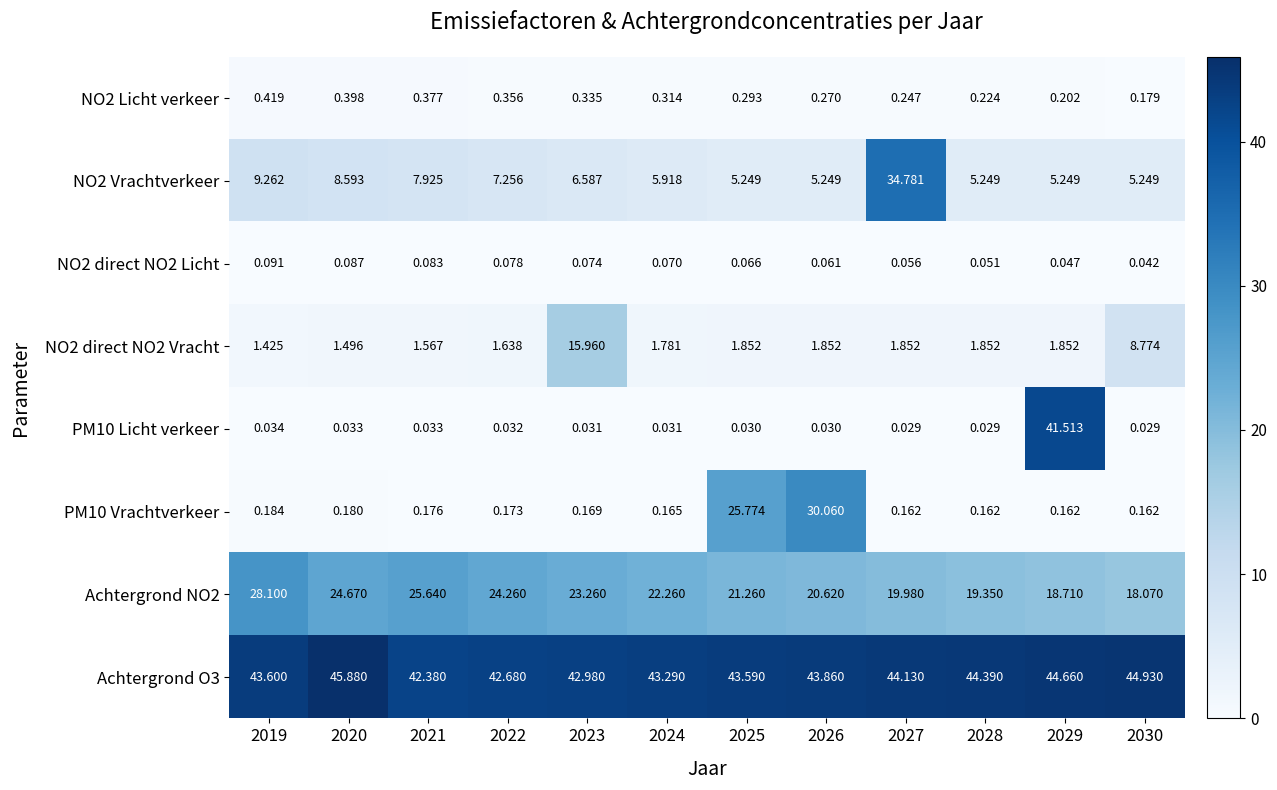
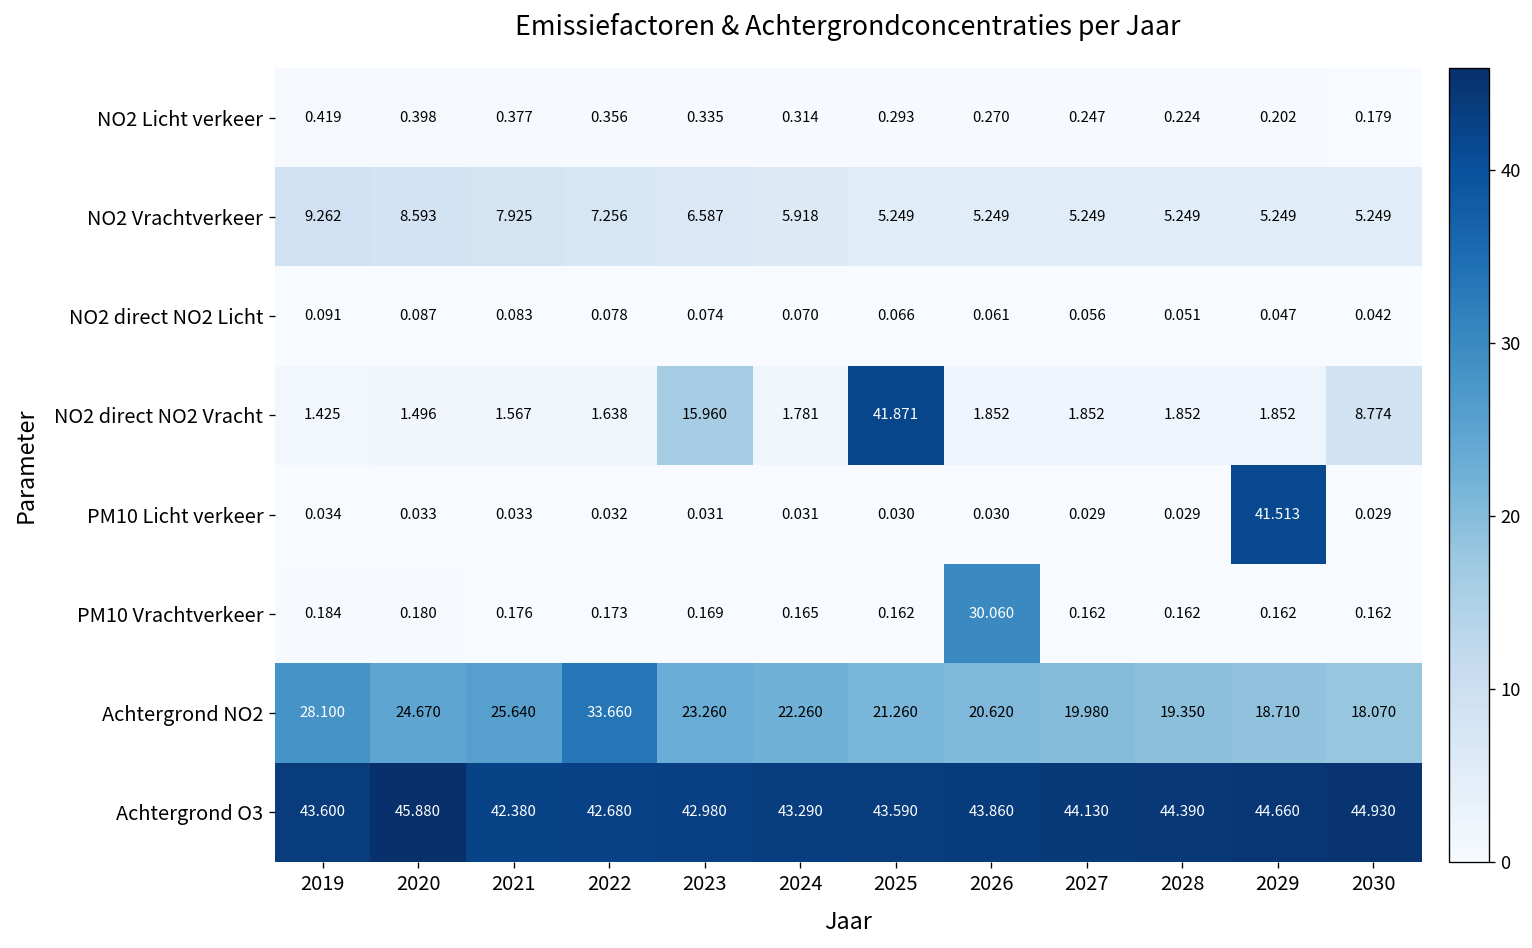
NO2 Vrachtverkeer, 2027: 34.781 -> 5.249
NO2 direct NO2 Vracht, 2025: 1.852 -> 41.871
PM10 Vrachtverkeer, 2025: 25.774 -> 0.162
Achtergrond NO2, 2022: 24.260 -> 33.660
